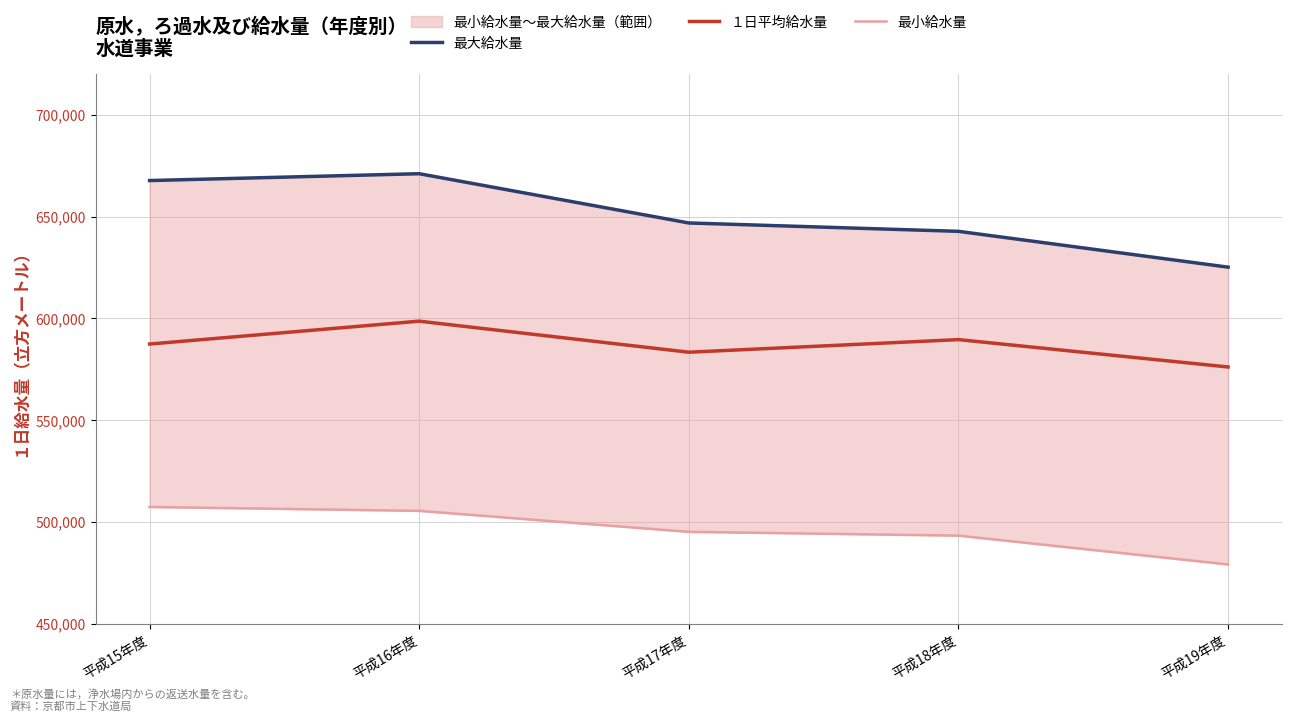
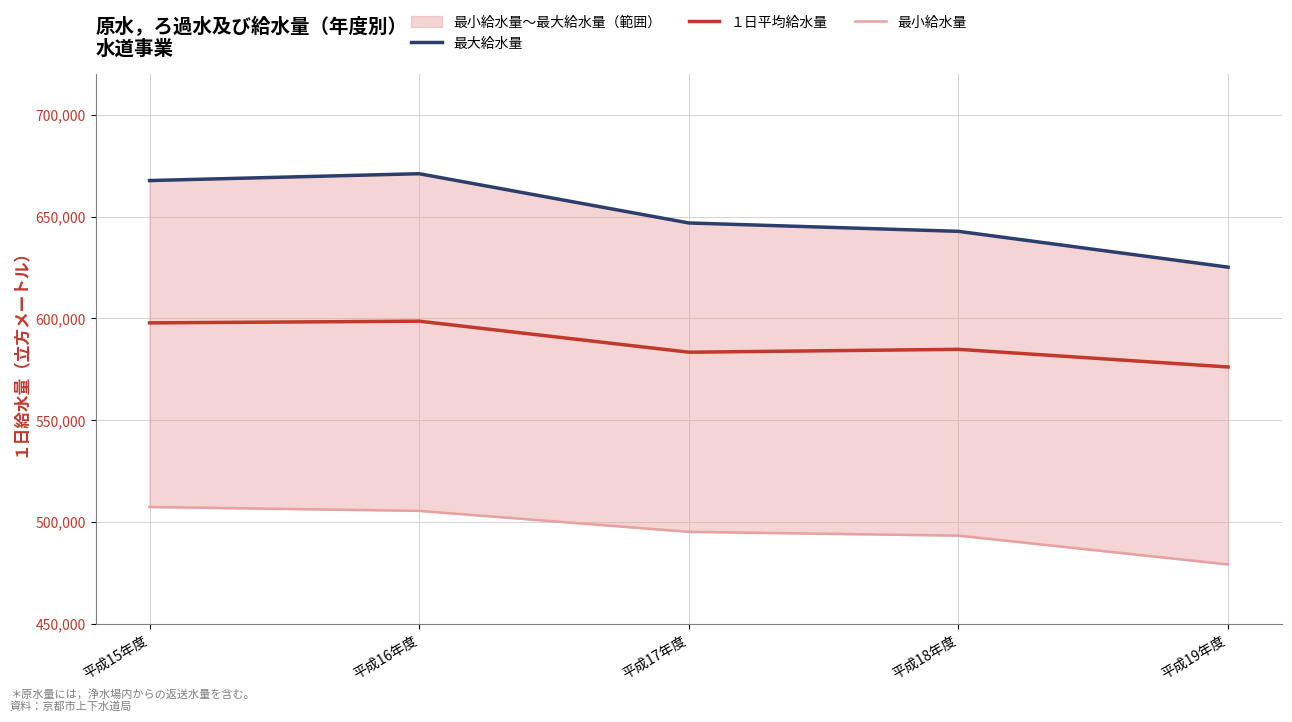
１日平均給水量, 平成15年度: 587,000 -> 598,000
１日平均給水量, 平成18年度: 590,000 -> 585,000
